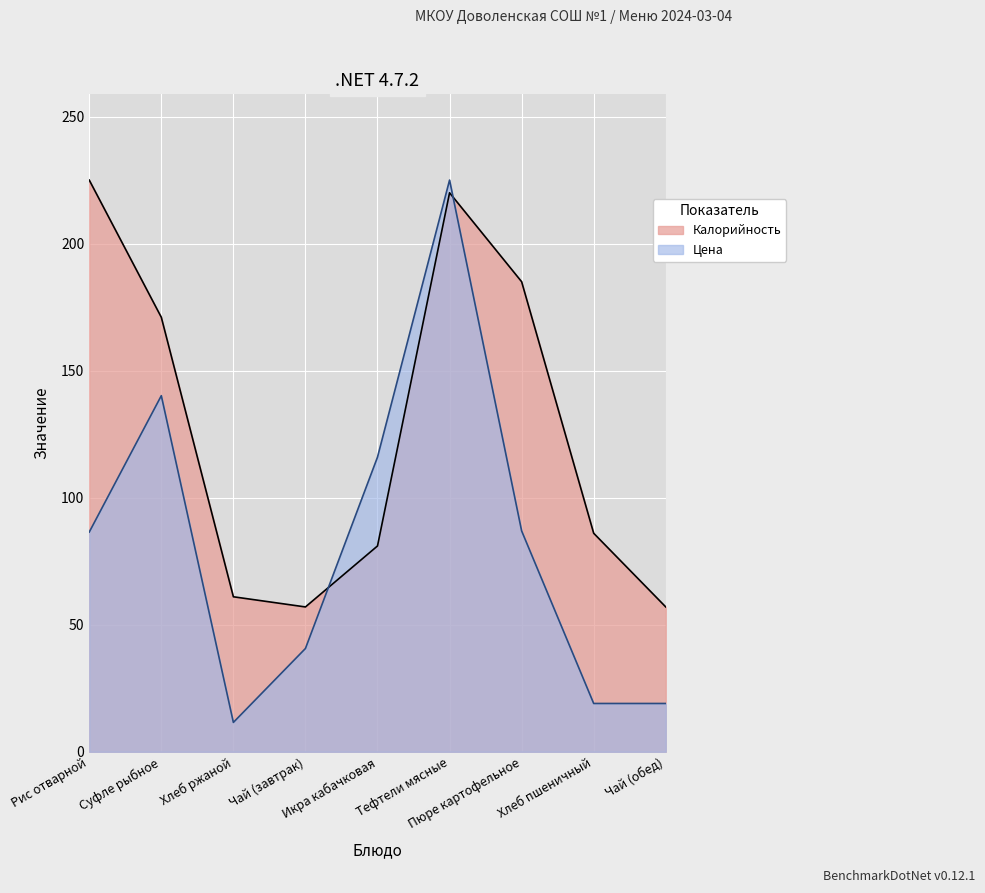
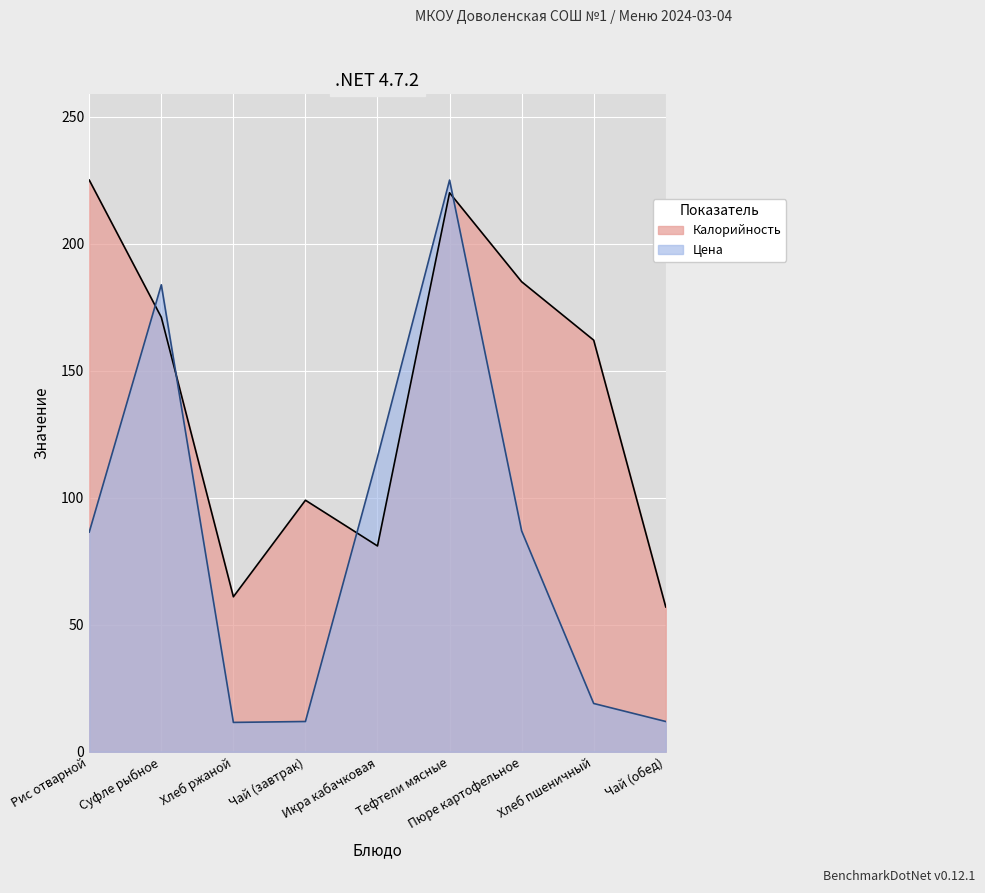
Цена, Суфле рыбное: 140 -> 184
Калорийность, Чай (завтрак): 57 -> 99
Цена, Чай (завтрак): 41 -> 12
Калорийность, Хлеб пшеничный: 86 -> 162
Цена, Чай (обед): 19 -> 12
